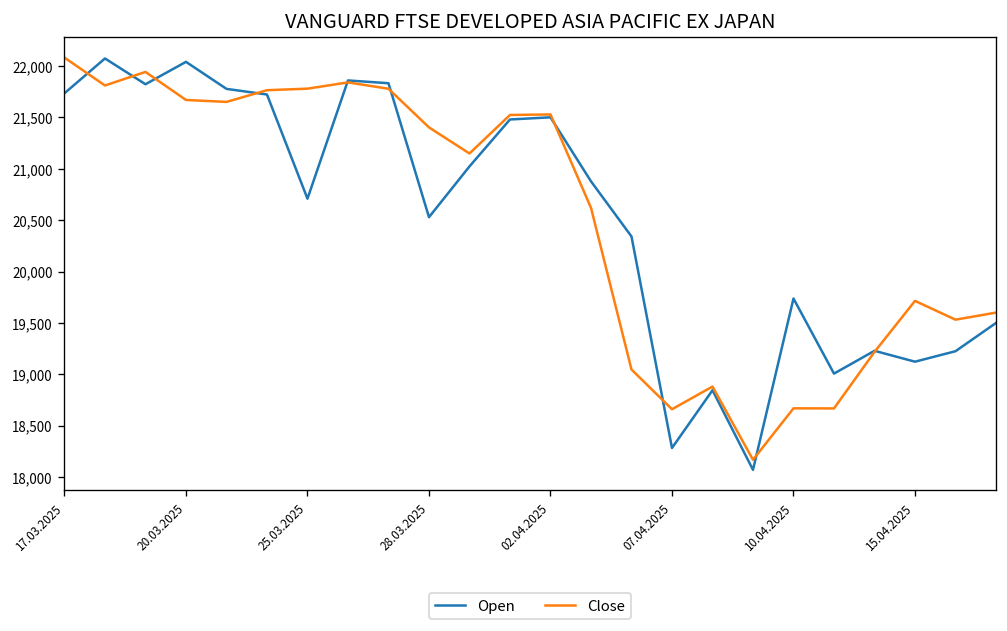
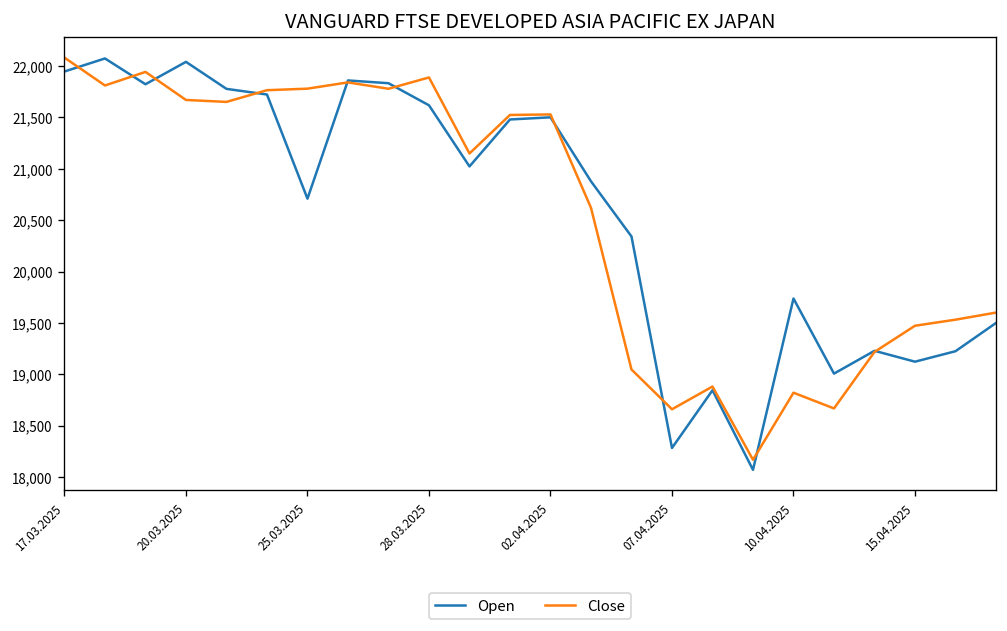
Open, 17.03.2025: 21,700 -> 21,900
Open, 28.03.2025: 20,500 -> 21,600
Close, 28.03.2025: 21,400 -> 21,900
Close, 10.04.2025: 18,700 -> 18,800
Close, 15.04.2025: 19,700 -> 19,500
